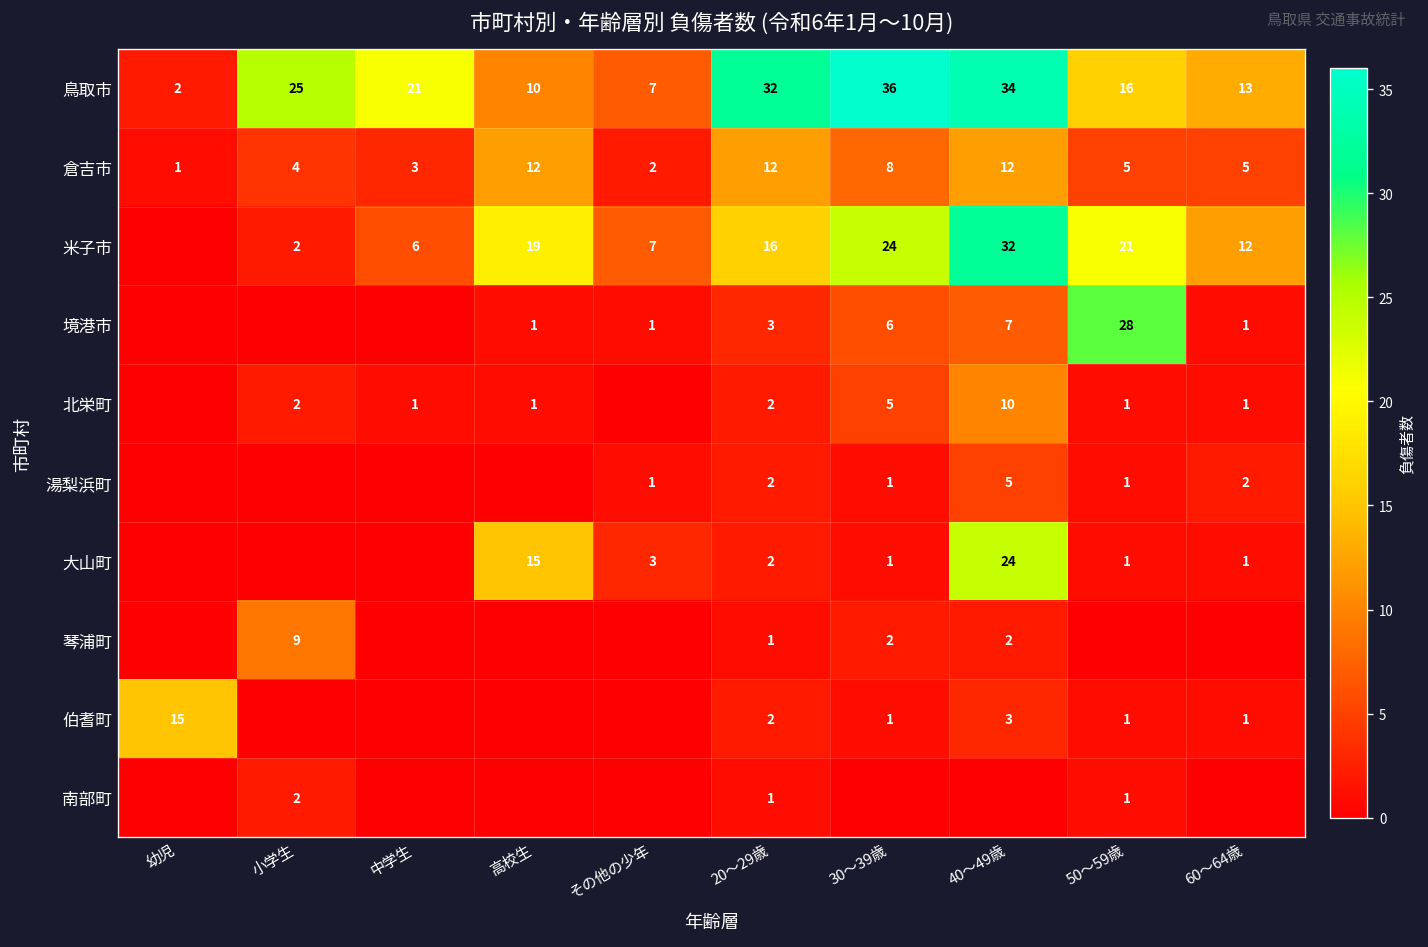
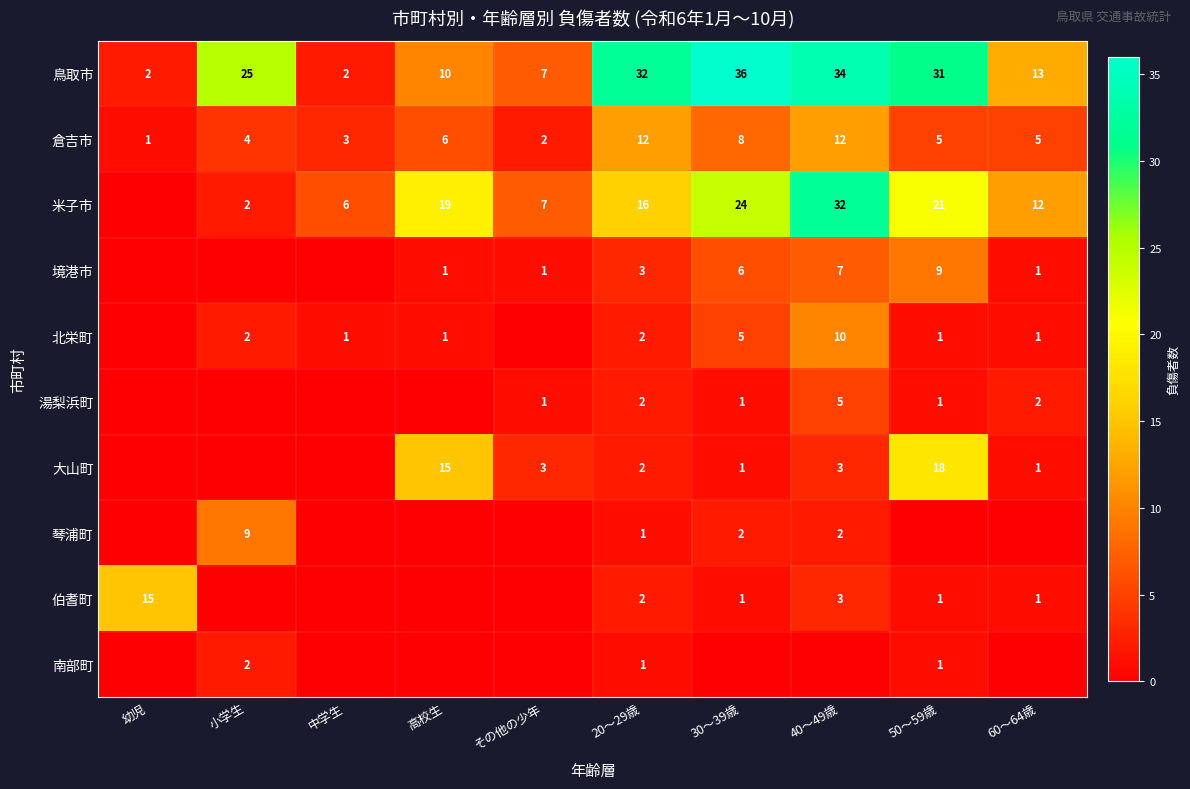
鳥取市, 中学生: 21 -> 2
鳥取市, 50～59歳: 16 -> 31
倉吉市, 高校生: 12 -> 6
境港市, 50～59歳: 28 -> 9
大山町, 40～49歳: 24 -> 3
大山町, 50～59歳: 1 -> 18
